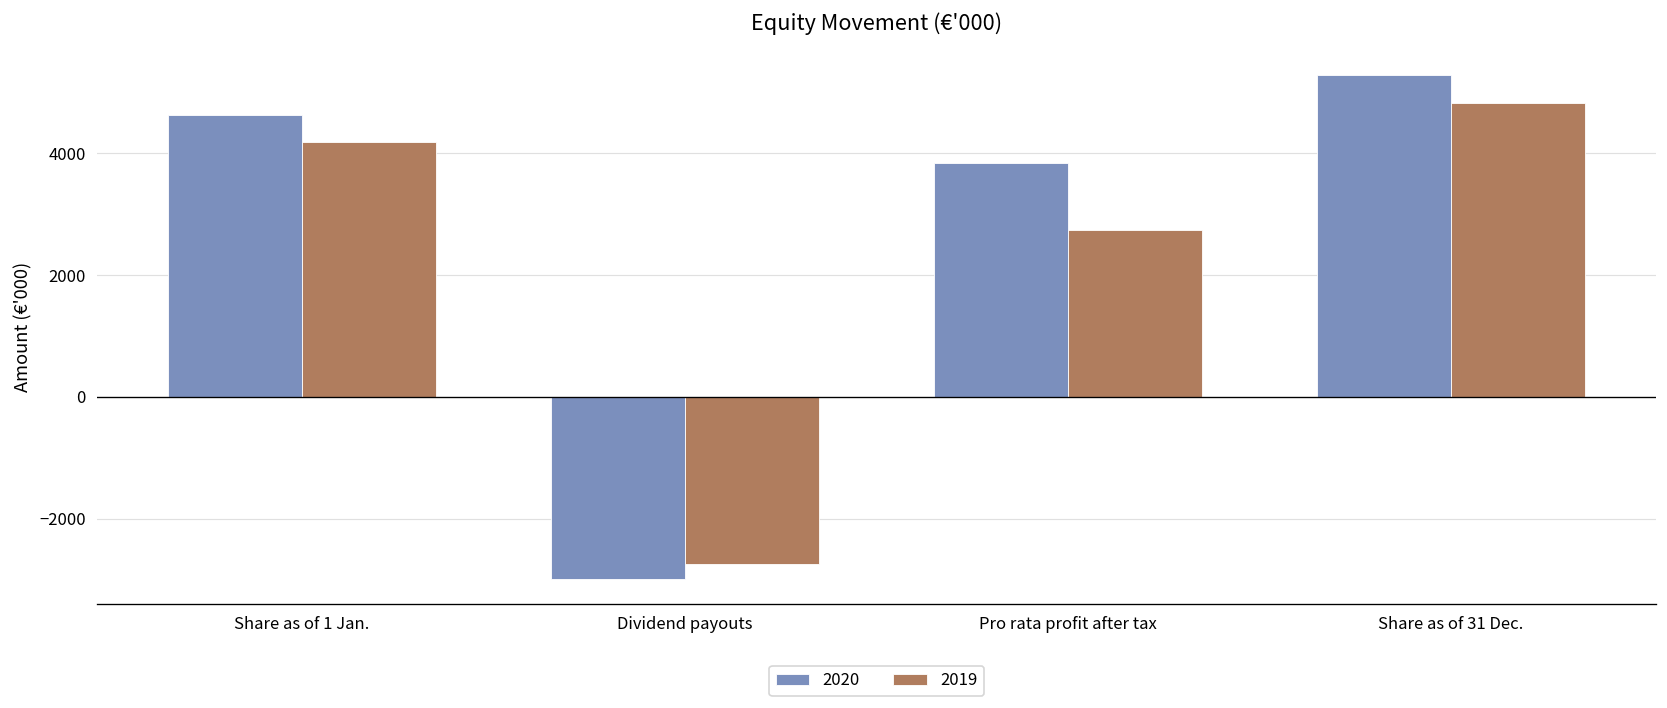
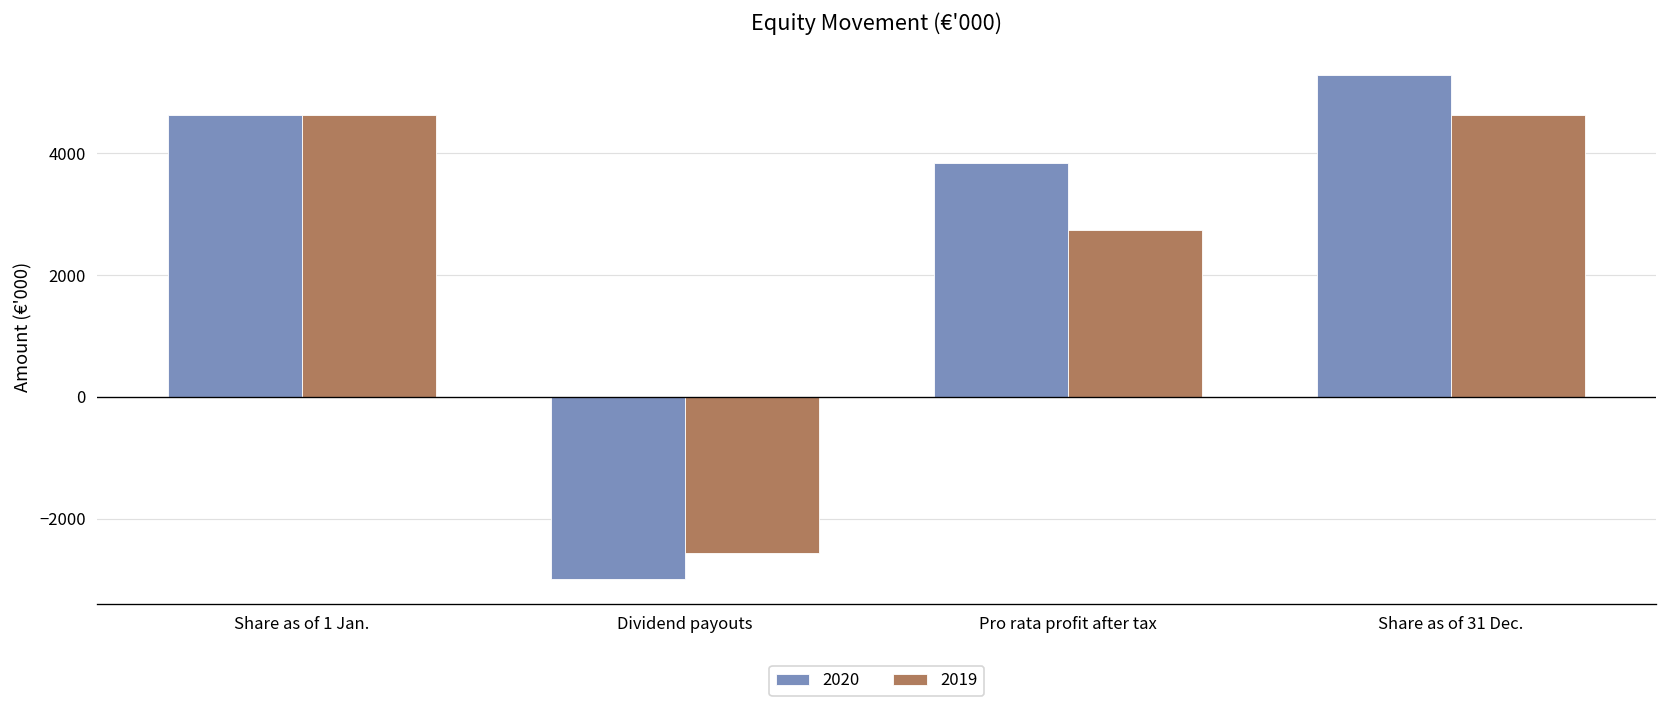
2019, Share as of 1 Jan.: 4200 -> 4600
2019, Dividend payouts: -2700 -> -2600
2019, Share as of 31 Dec.: 4800 -> 4600
